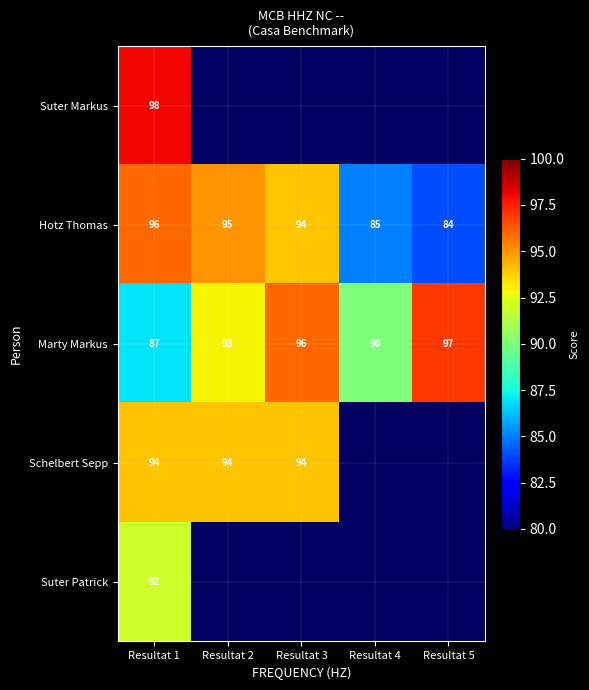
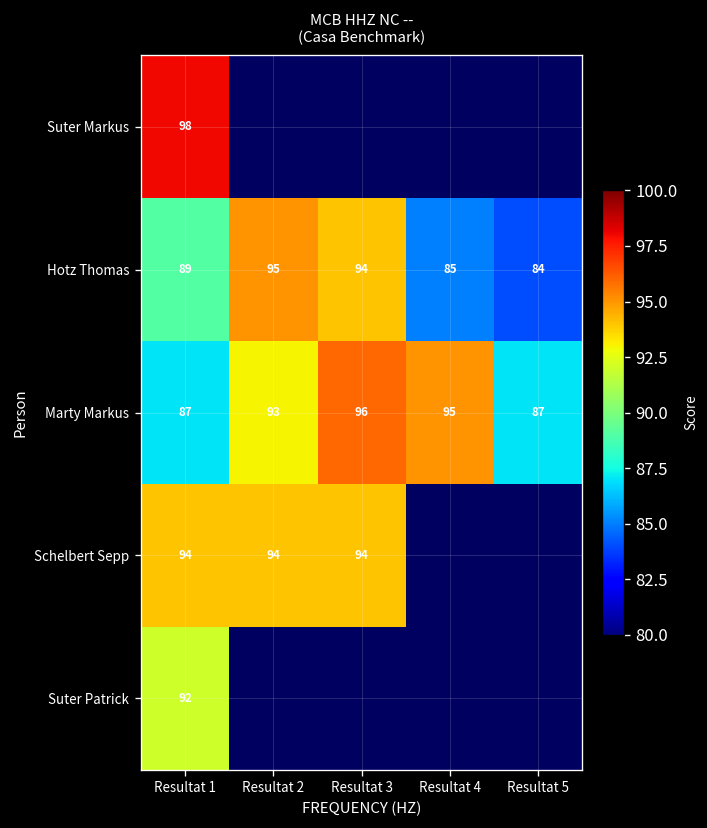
Hotz Thomas, Resultat 1: 96 -> 89
Marty Markus, Resultat 4: 90 -> 95
Marty Markus, Resultat 5: 97 -> 87
